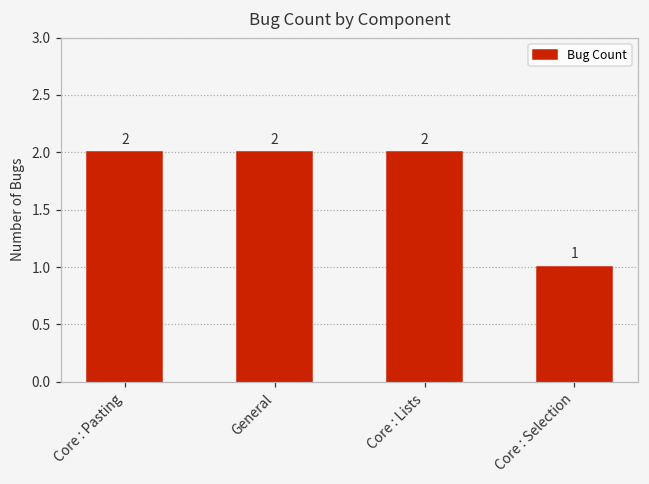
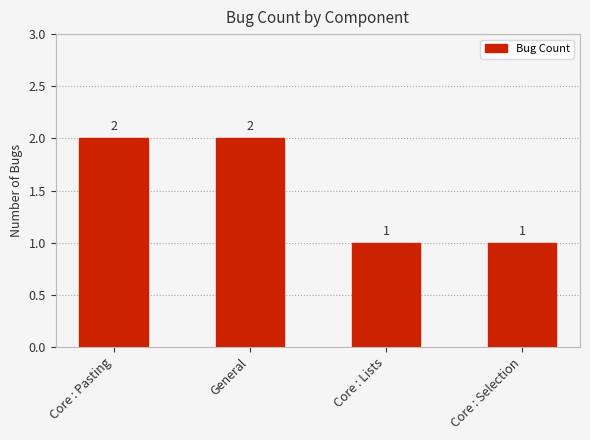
Core : Lists: 2 -> 1
